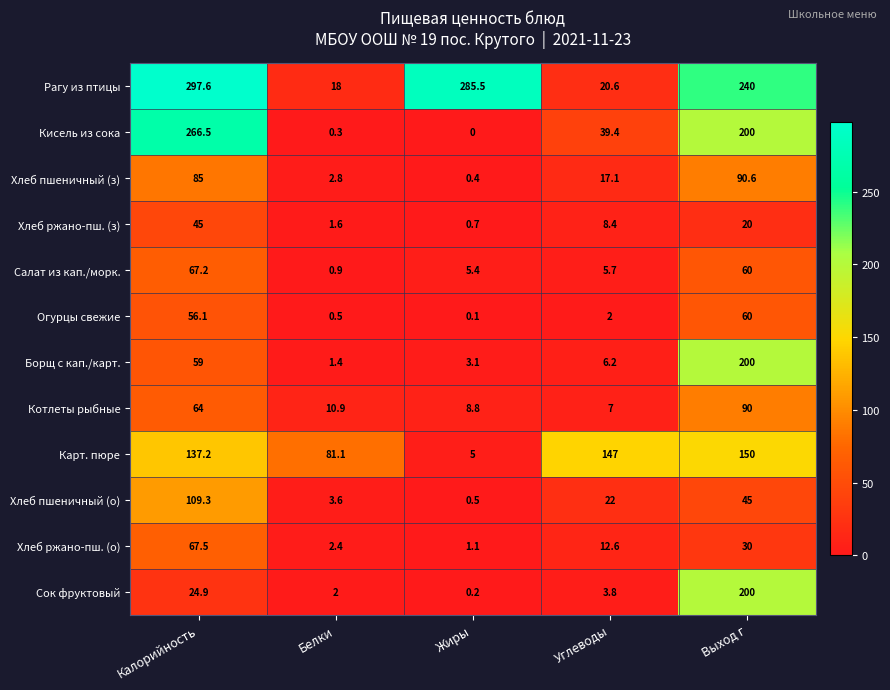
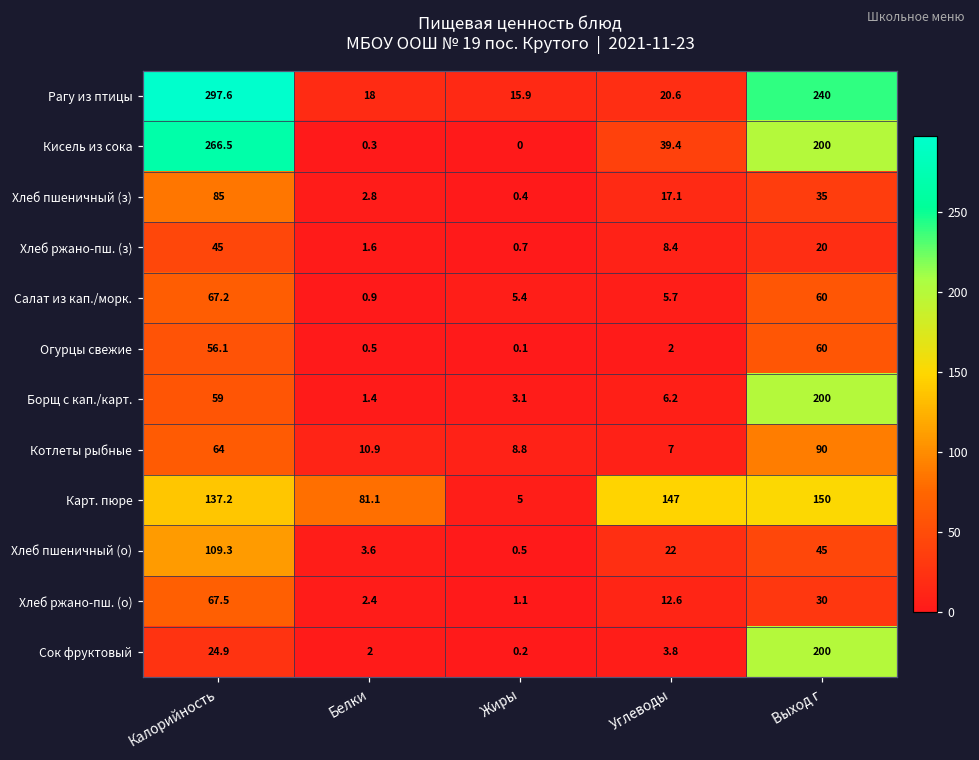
Рагу из птицы, Жиры: 285.5 -> 15.9
Хлеб пшеничный (з), Выход г: 90.6 -> 35
